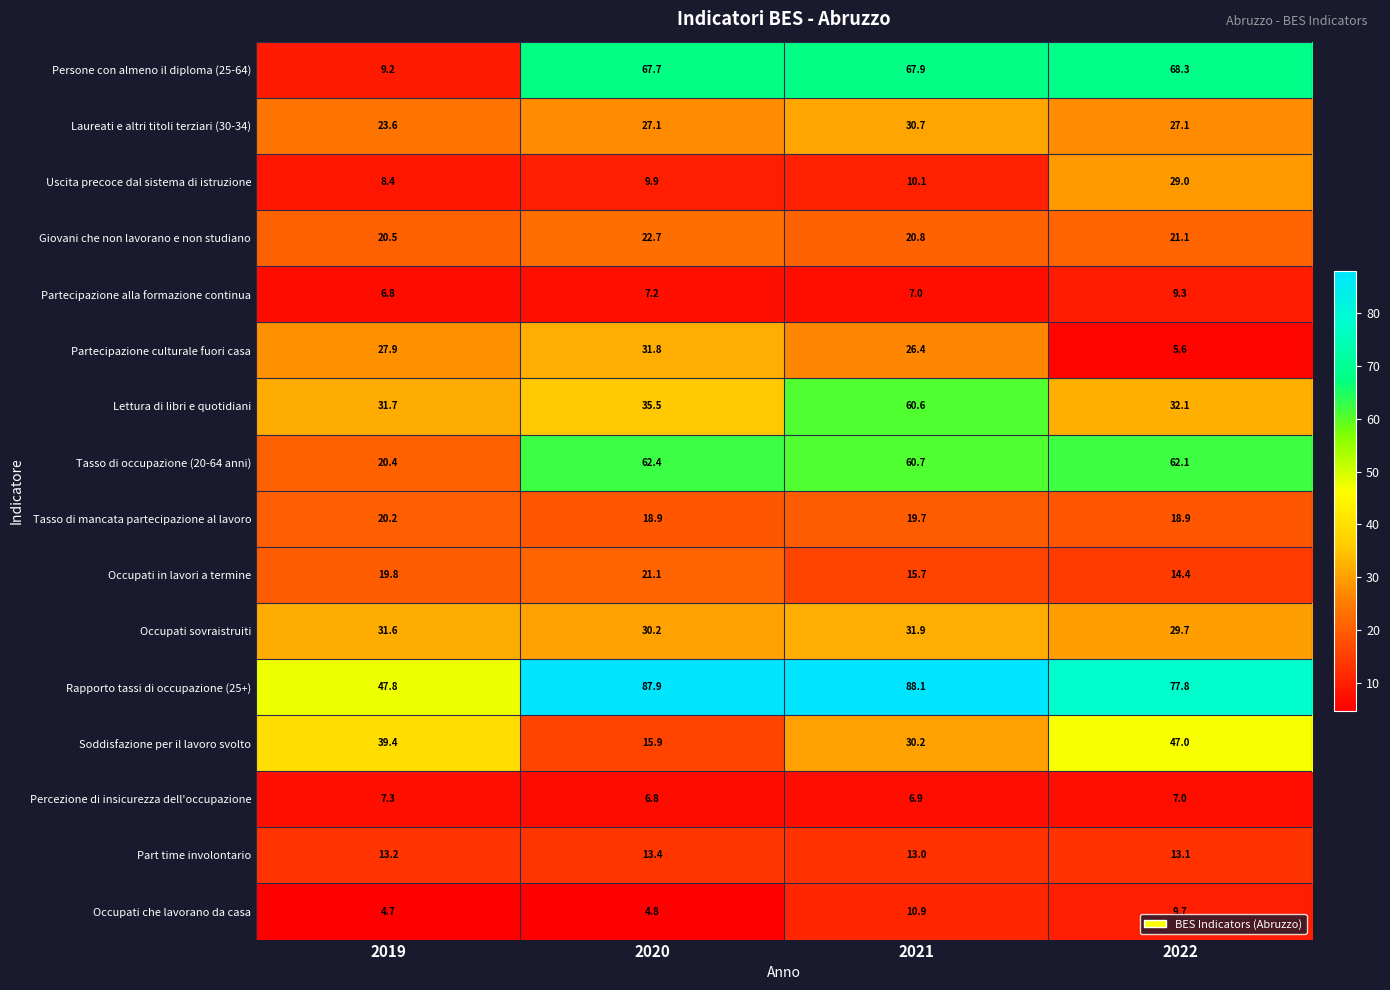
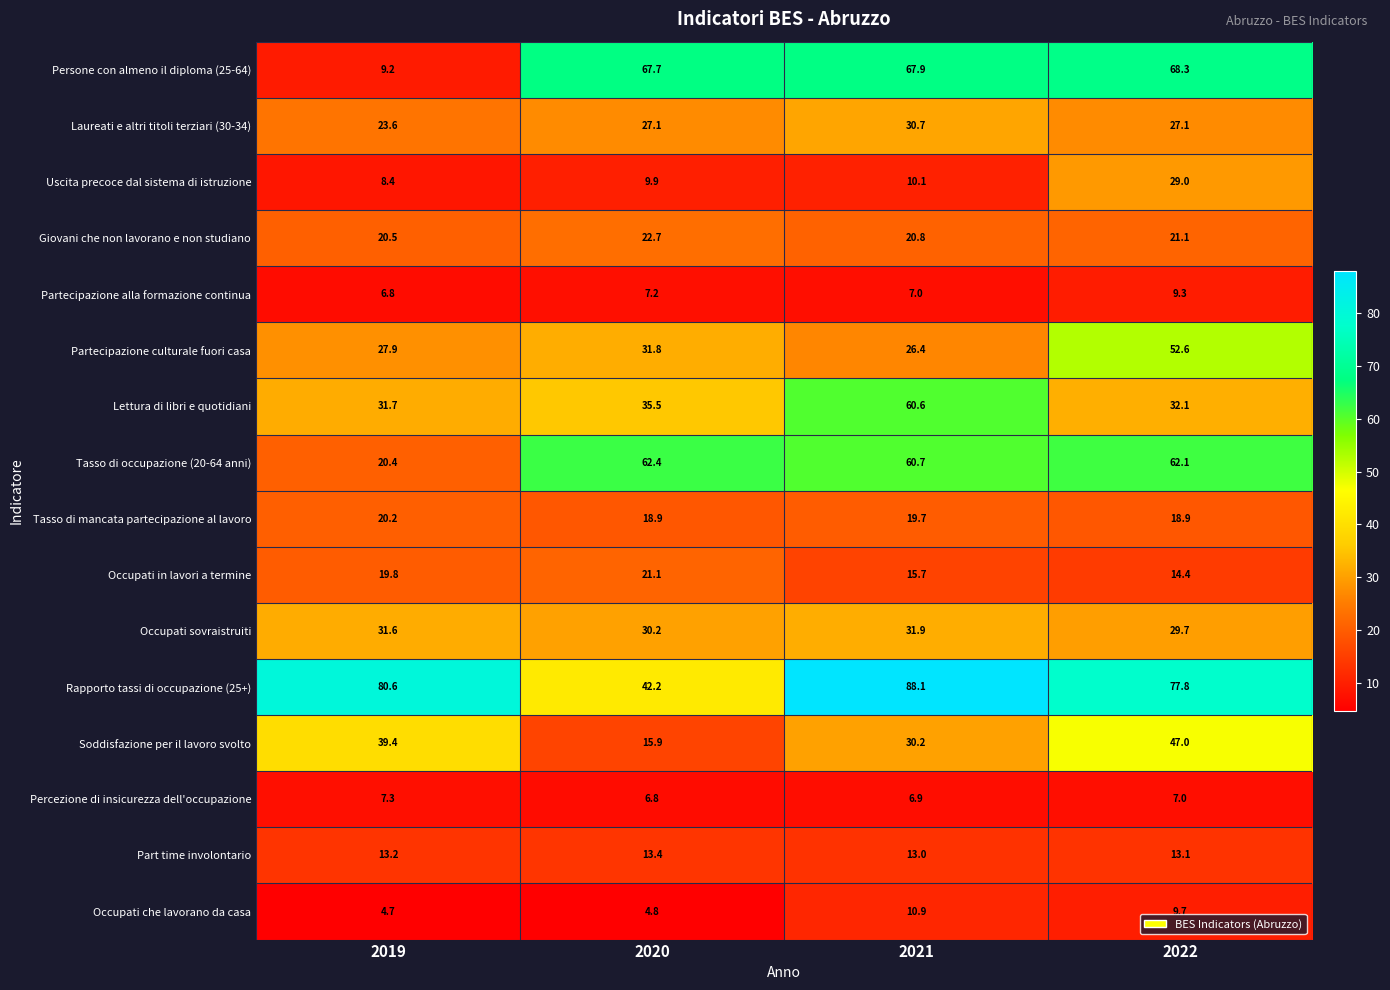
Partecipazione culturale fuori casa, 2022: 5.6 -> 52.6
Rapporto tassi di occupazione (25+), 2019: 47.8 -> 80.6
Rapporto tassi di occupazione (25+), 2020: 87.9 -> 42.2
